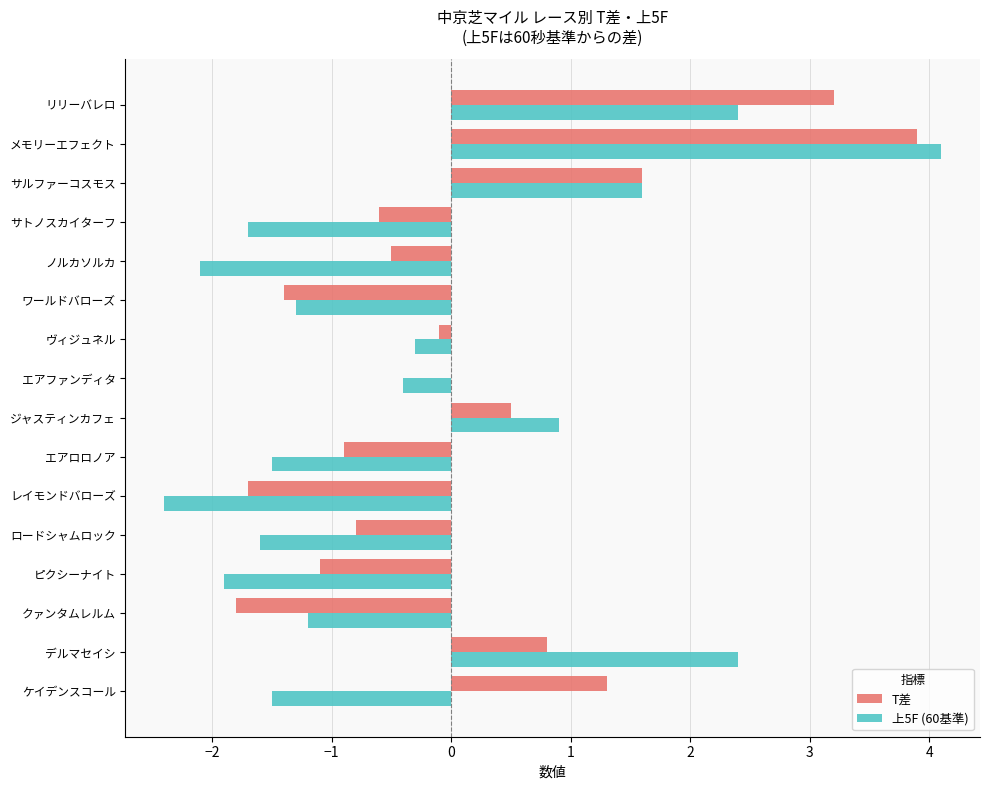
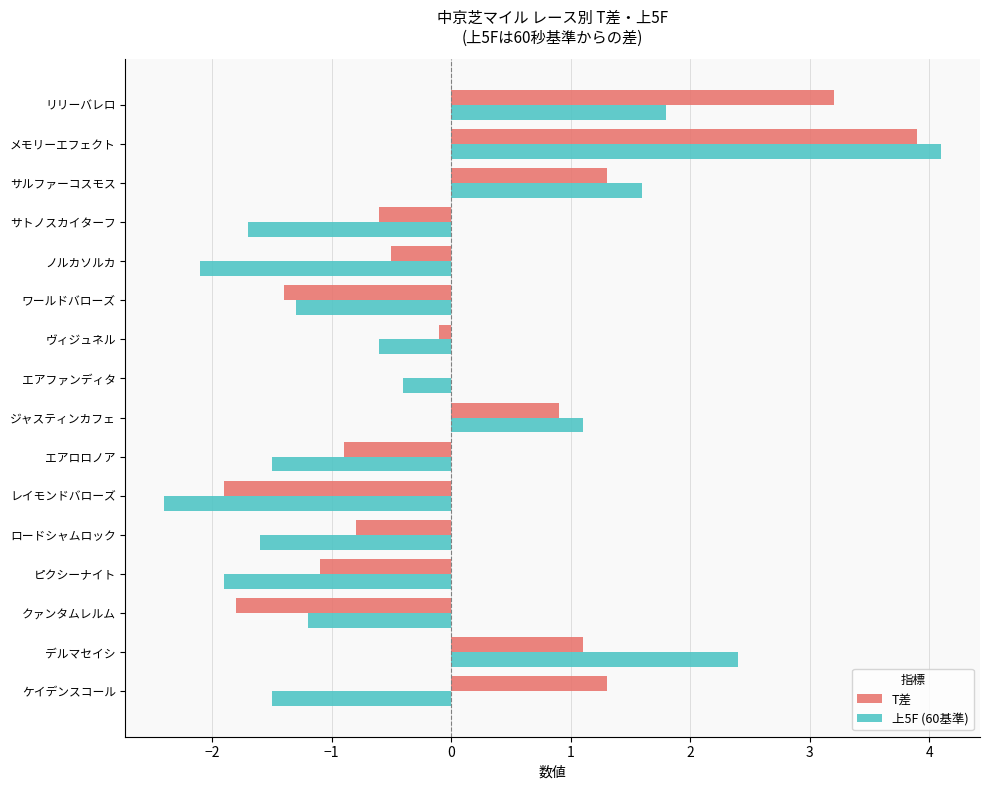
上5F (60基準), リリーバレロ: 2.40 -> 1.80
T差, サルファーコスモス: 1.6 -> 1.3
上5F (60基準), ヴィジュネル: -0.30 -> -0.60
T差, ジャスティンカフェ: 0.5 -> 0.9
上5F (60基準), ジャスティンカフェ: 0.90 -> 1.10
T差, レイモンドバローズ: -1.7 -> -1.9
T差, デルマセイシ: 0.8 -> 1.1
